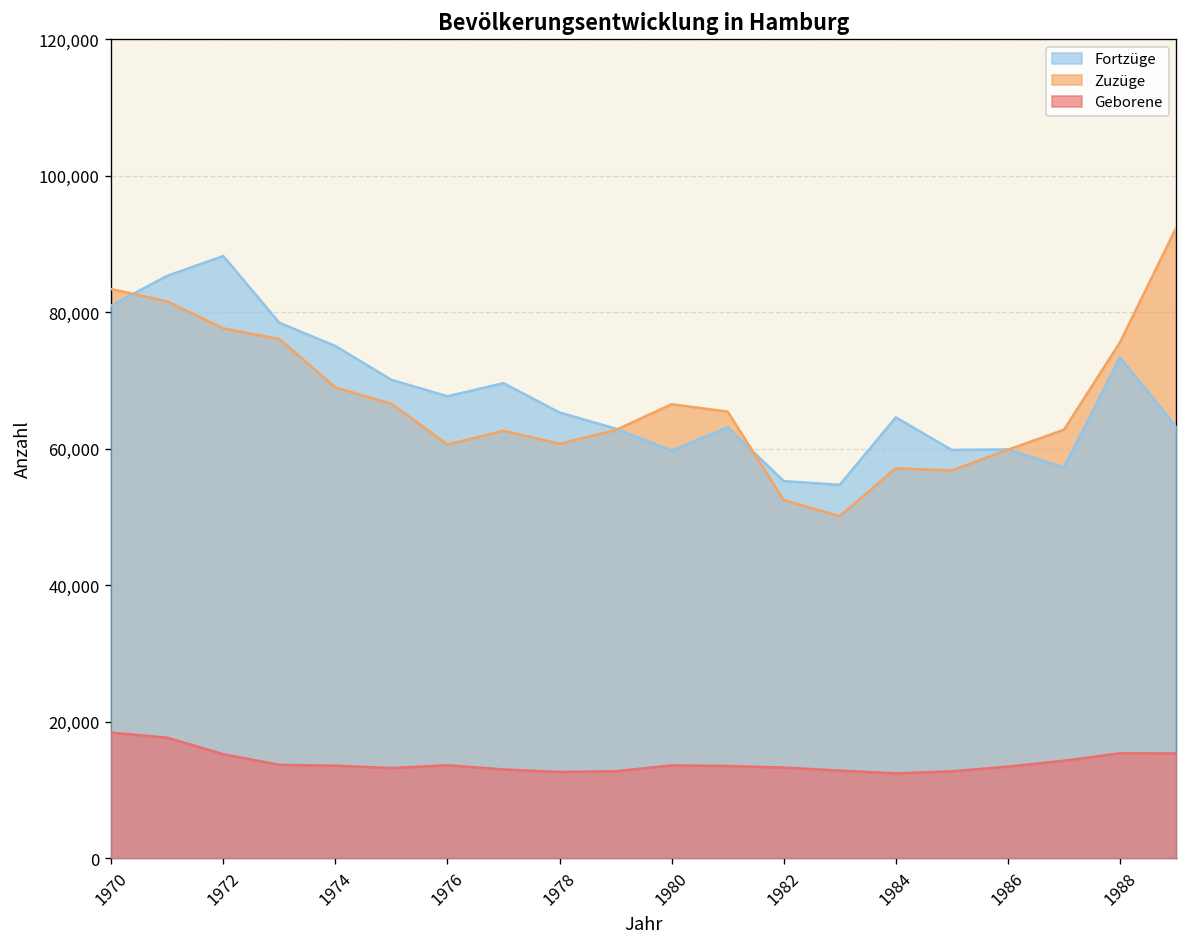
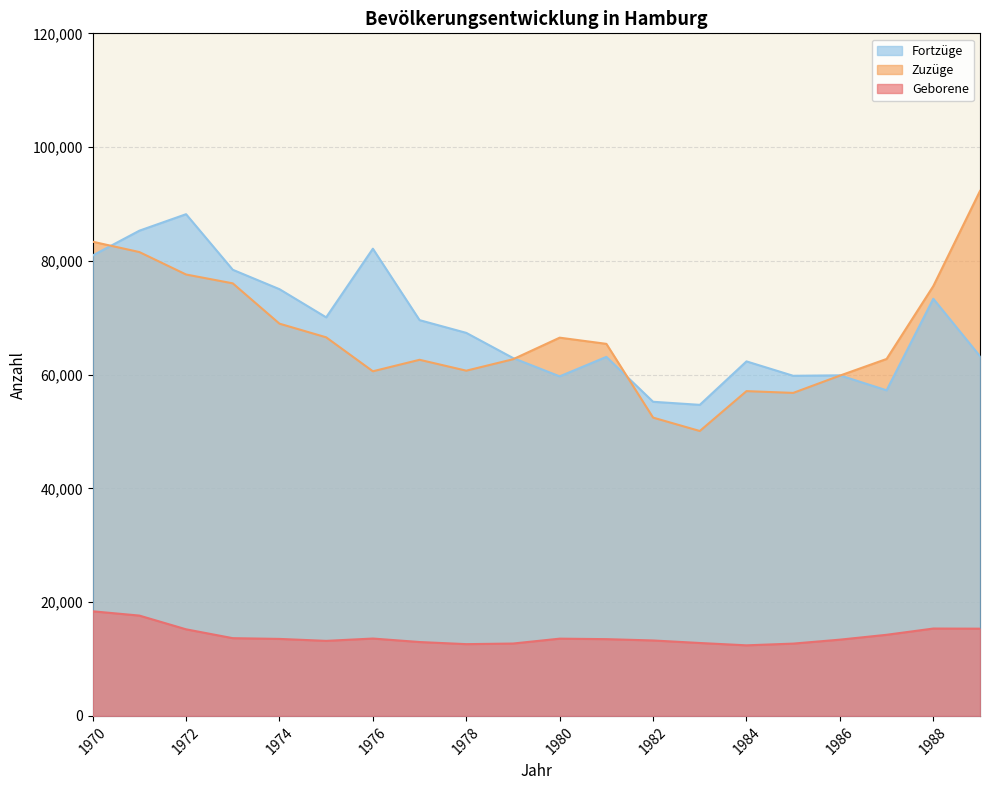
Fortzüge, 1976: 68,000 -> 82,000
Fortzüge, 1978: 65,000 -> 67,000
Fortzüge, 1984: 65,000 -> 62,000
